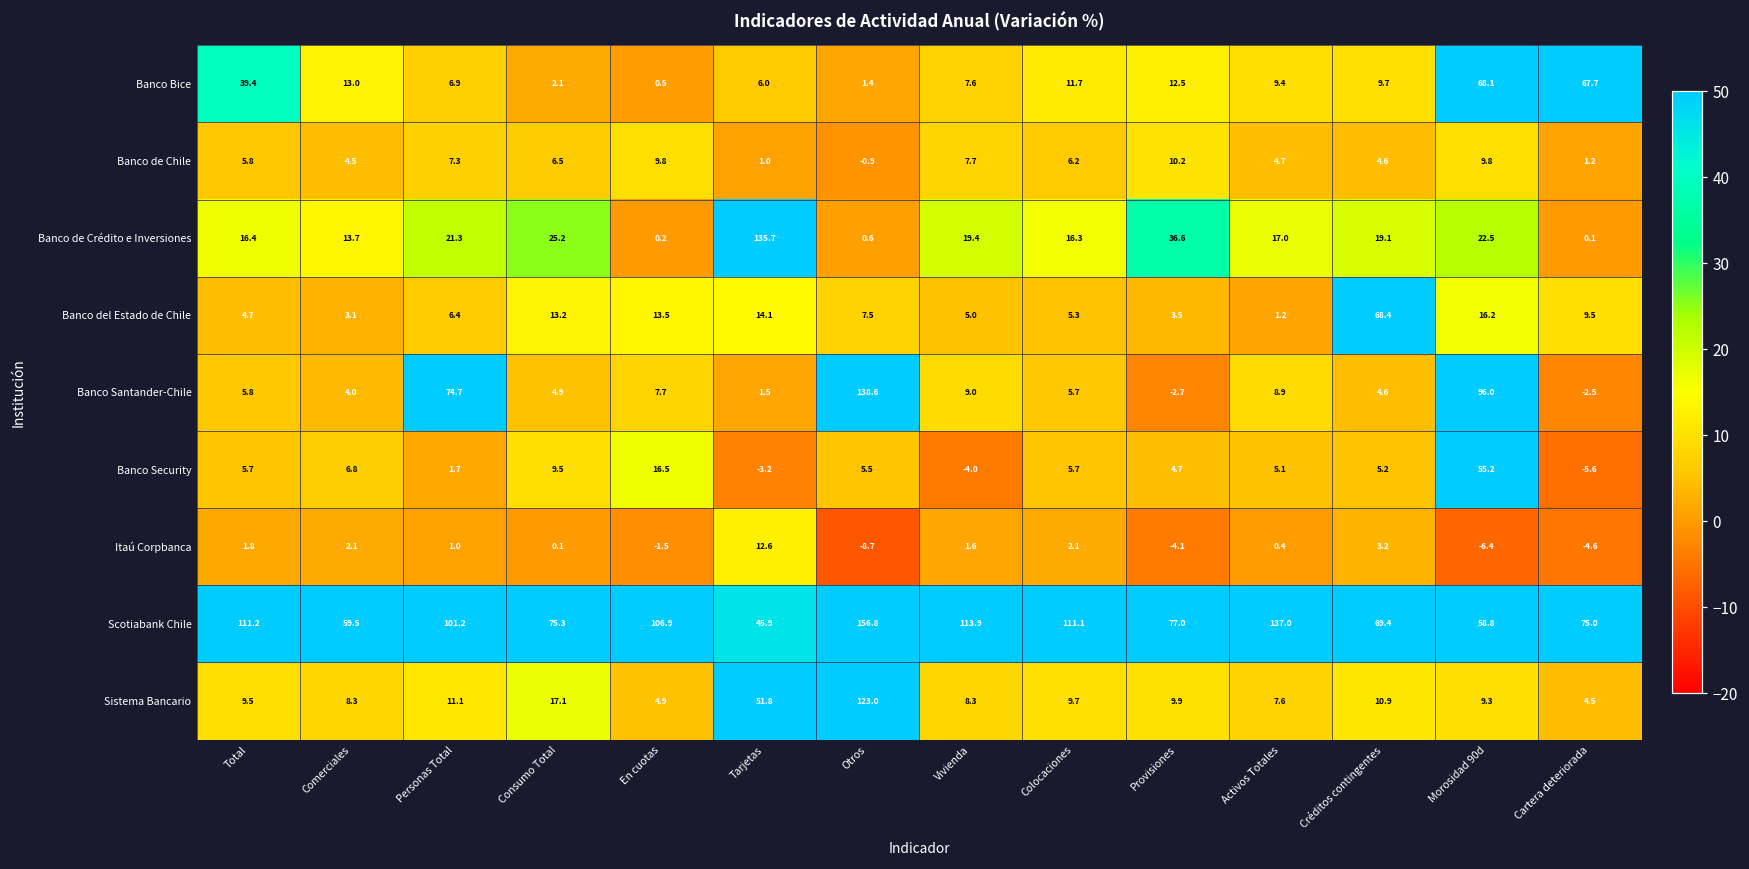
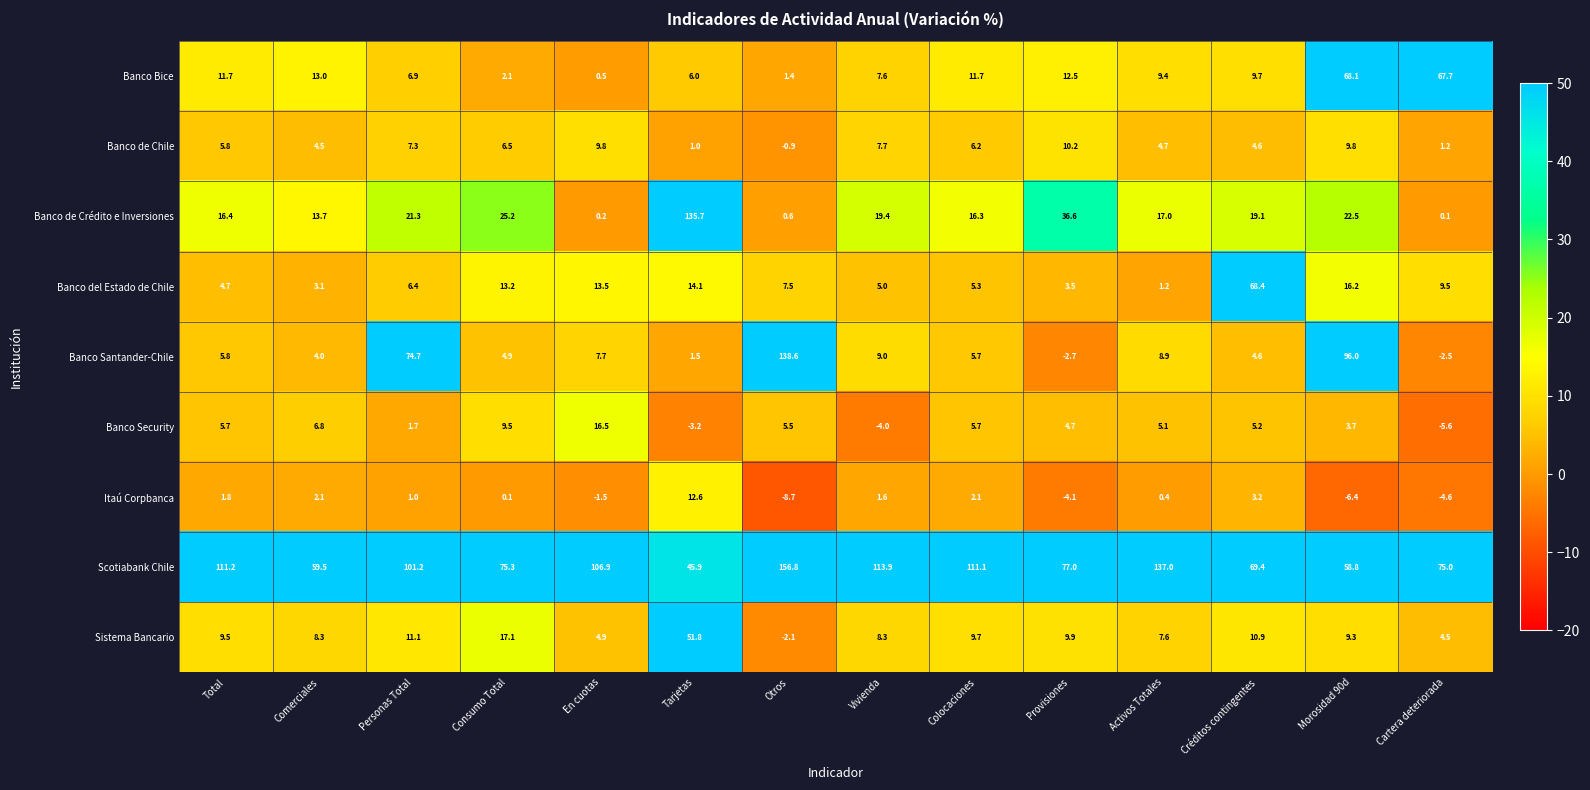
Banco Bice, Total: 39.4 -> 11.7
Banco Security, Morosidad 90d: 55.2 -> 3.7
Sistema Bancario, Otros: 123.0 -> -2.1
